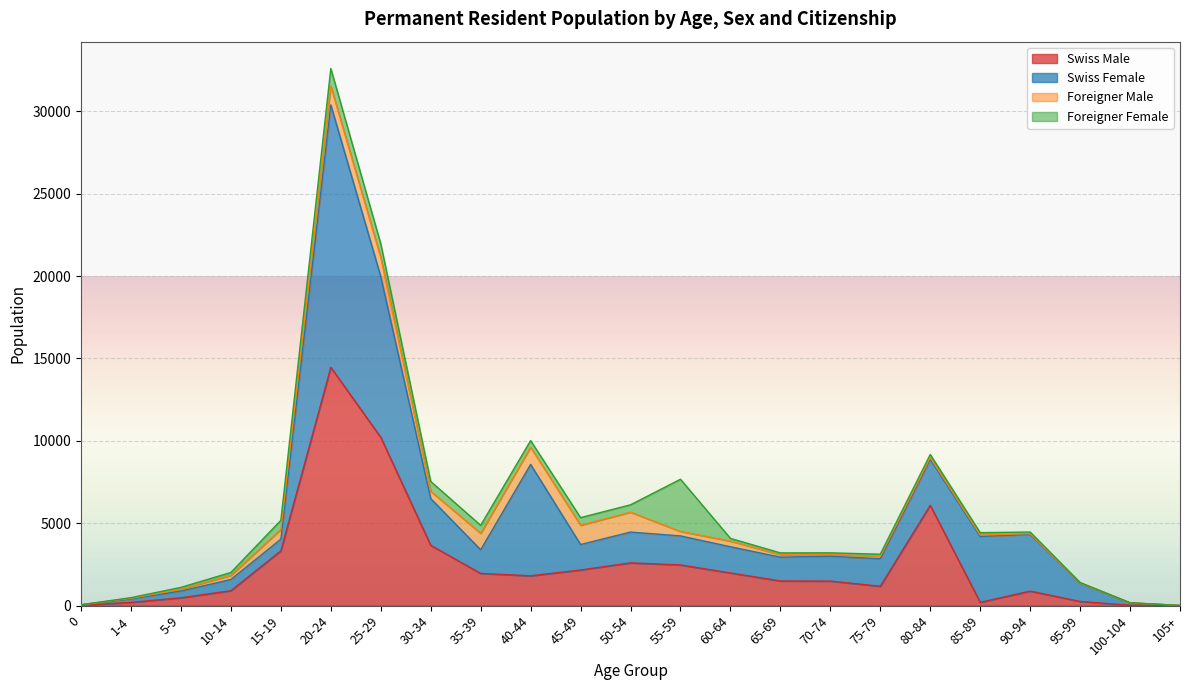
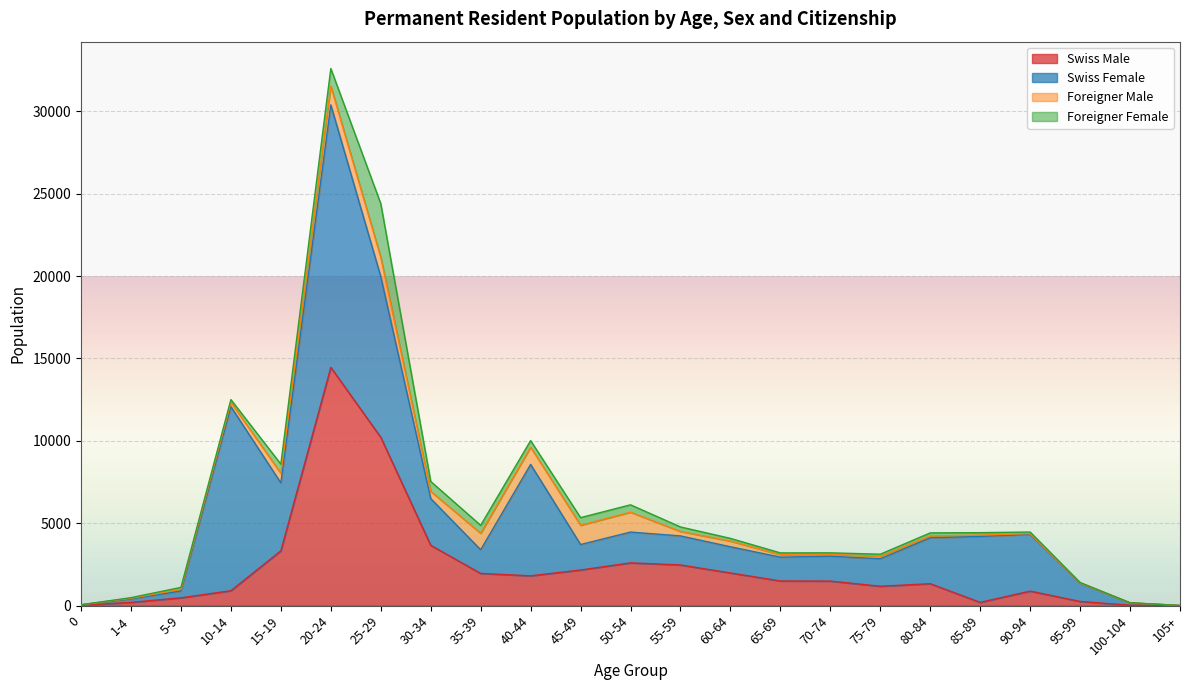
Swiss Female, 10-14: 700 -> 11200
Swiss Female, 15-19: 700 -> 4100
Foreigner Female, 25-29: 800 -> 3300
Foreigner Female, 55-59: 3200 -> 300
Swiss Male, 80-84: 6100 -> 1300
